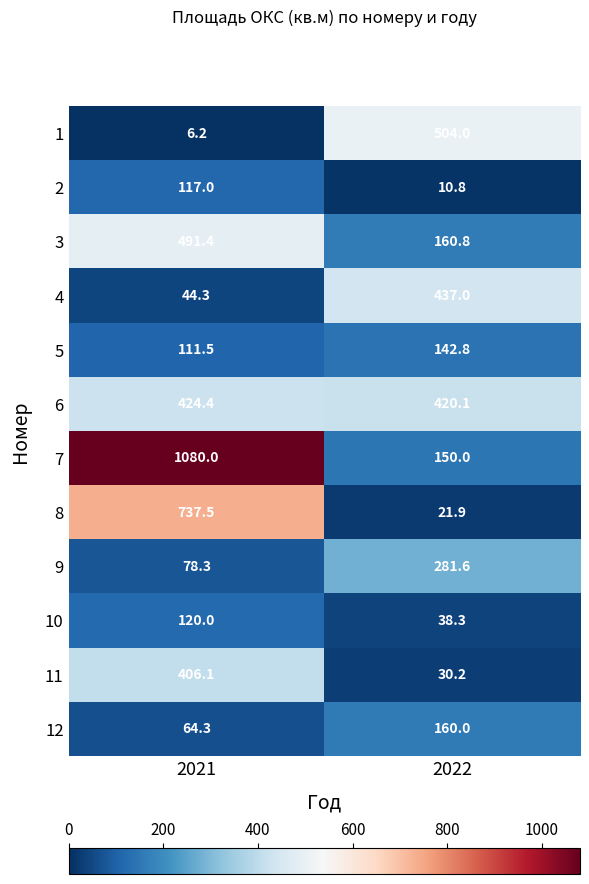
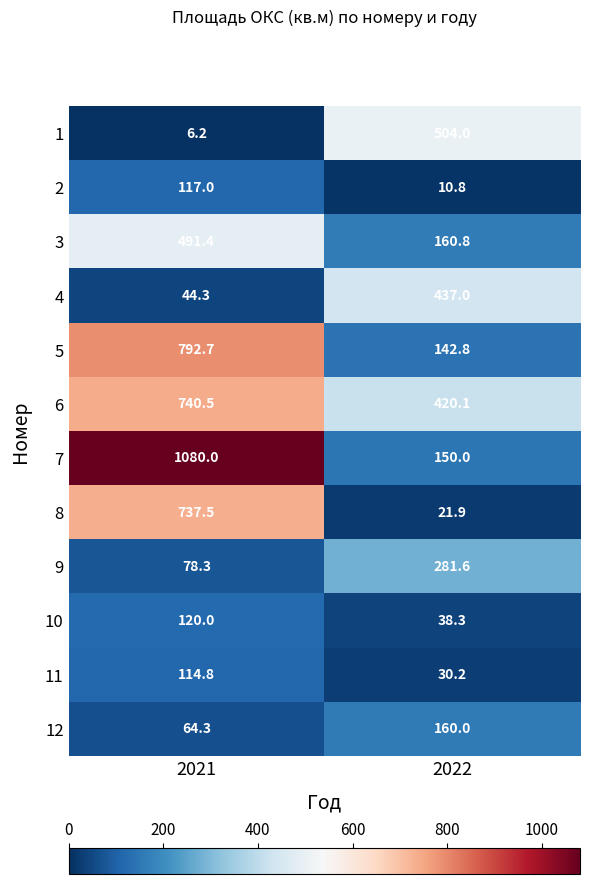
5, 2021: 111.5 -> 792.7
6, 2021: 424.4 -> 740.5
11, 2021: 406.1 -> 114.8
